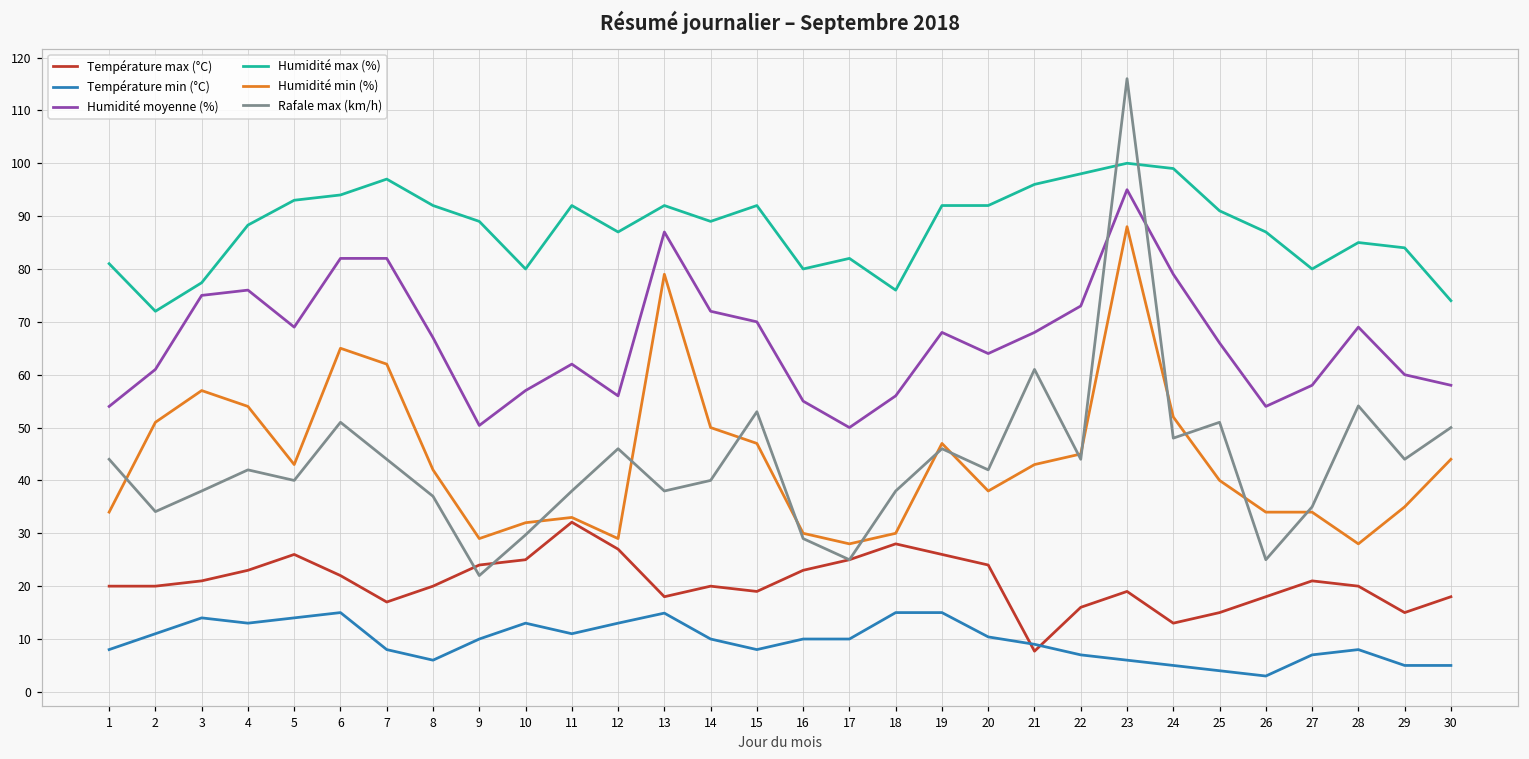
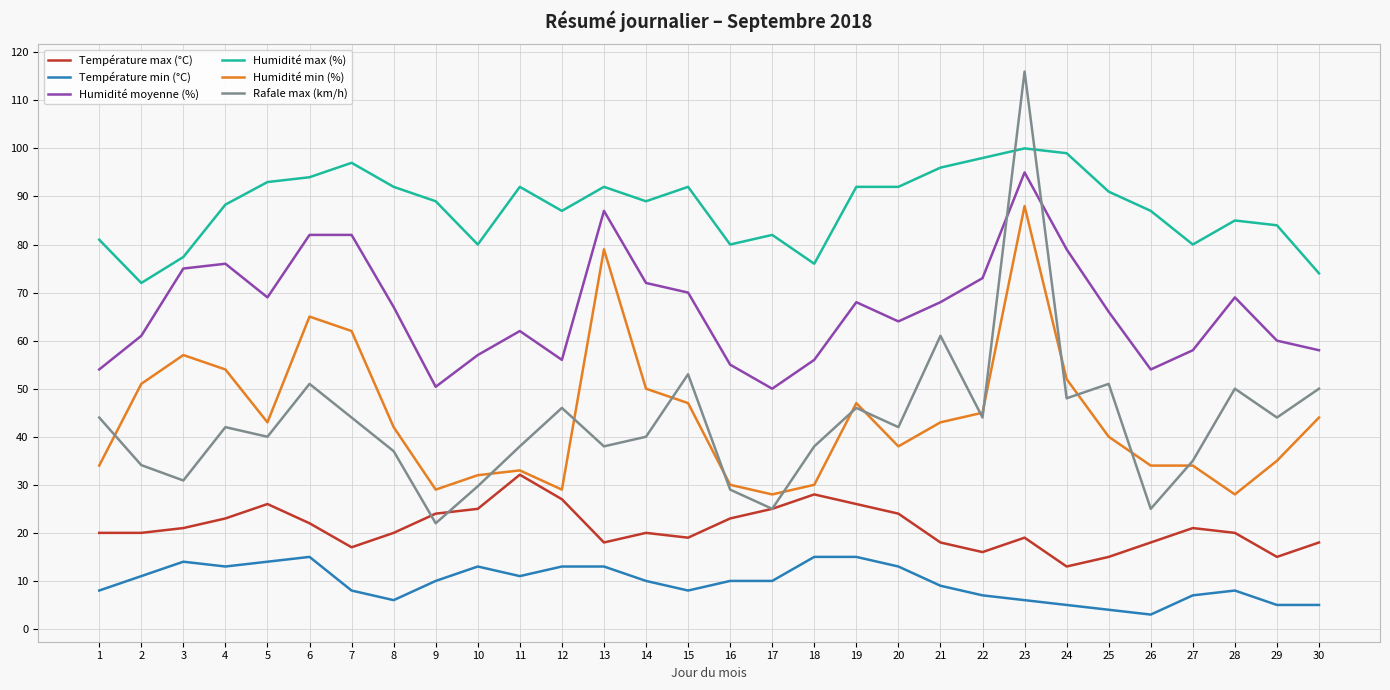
Rafale max (km/h), 3: 38 -> 31
Température min (°C), 13: 15 -> 13
Température min (°C), 20: 10 -> 13
Température max (°C), 21: 8 -> 18
Rafale max (km/h), 28: 54 -> 50
